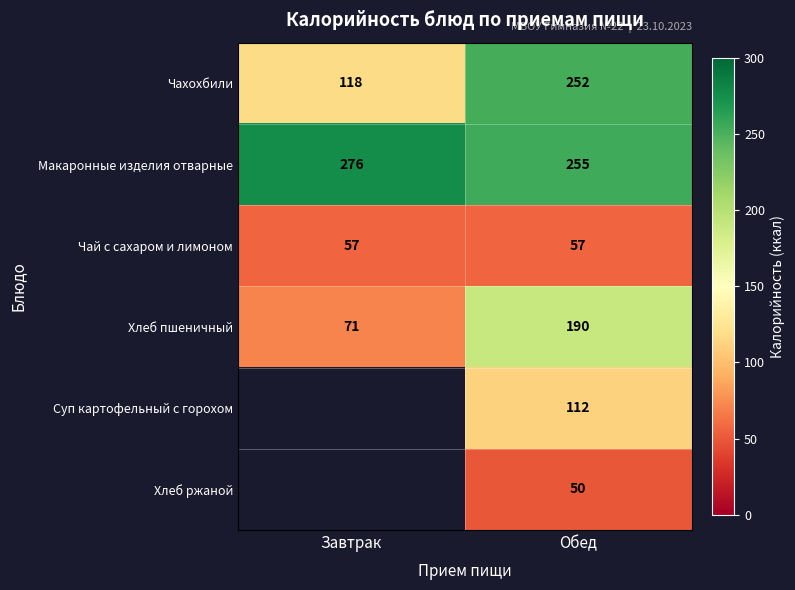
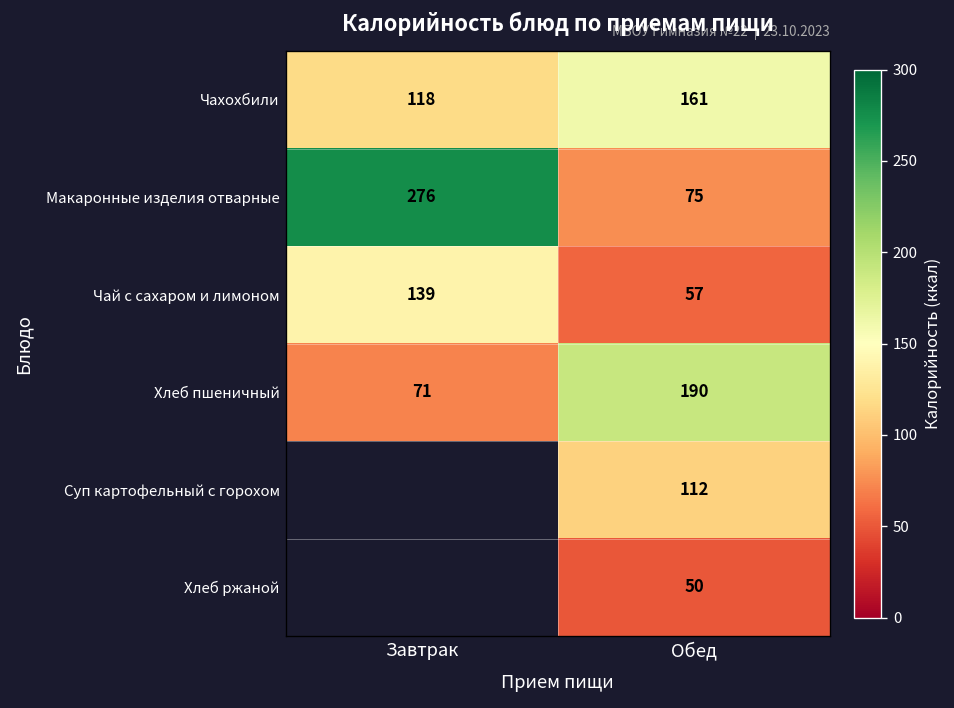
Чахохбили, Обед: 252 -> 161
Макаронные изделия отварные, Обед: 255 -> 75
Чай с сахаром и лимоном, Завтрак: 57 -> 139
